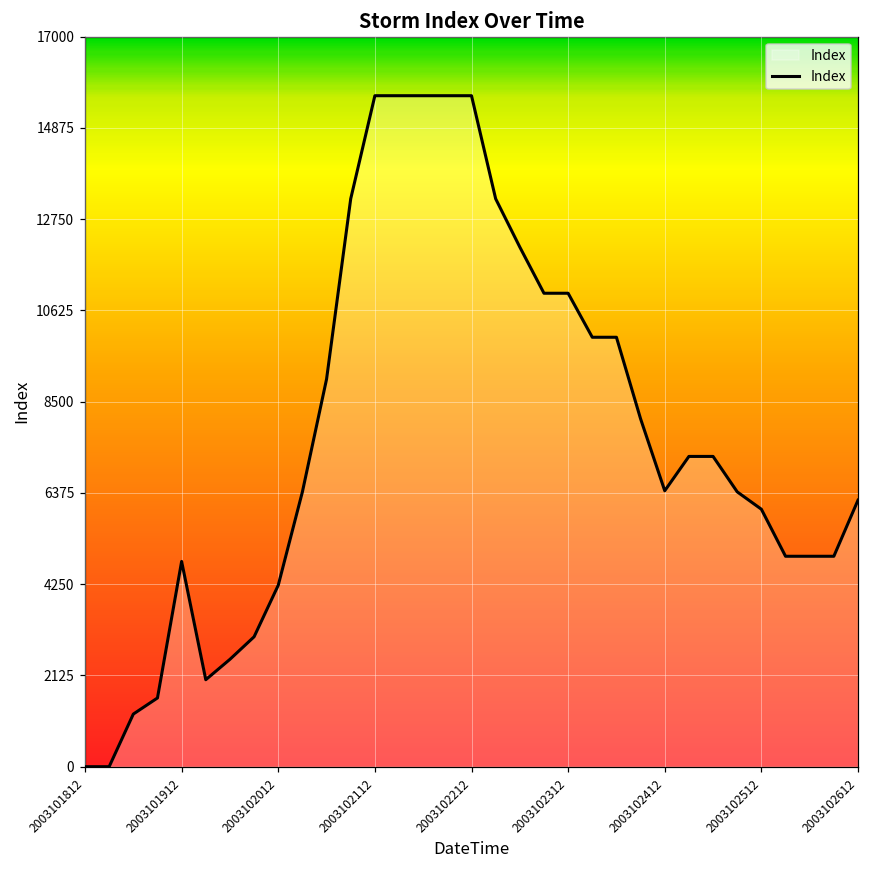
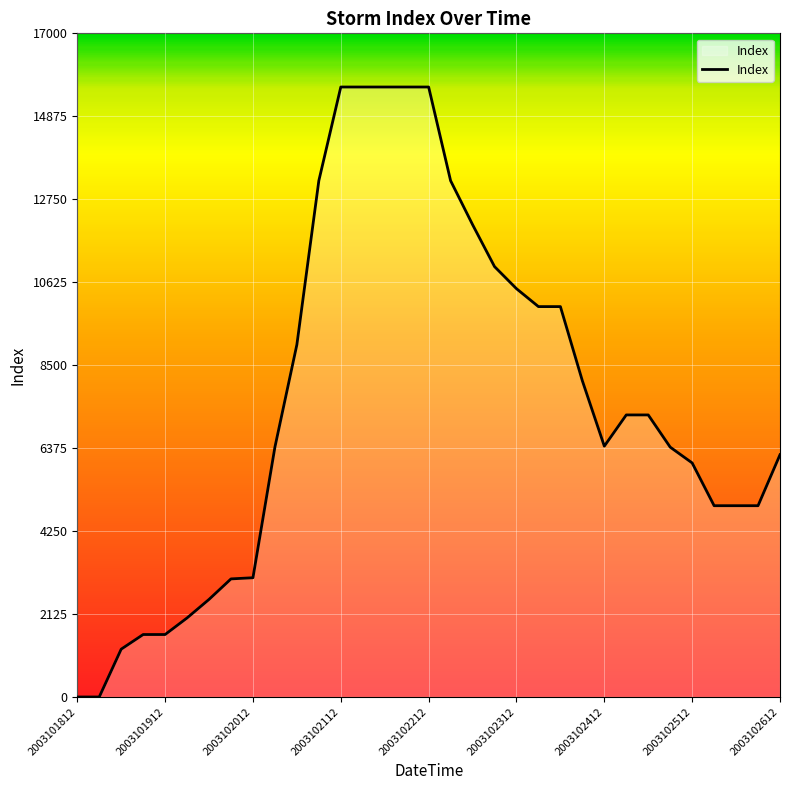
2003101912: 4800 -> 1600
2003102012: 4200 -> 3100
2003102312: 11000 -> 10500
